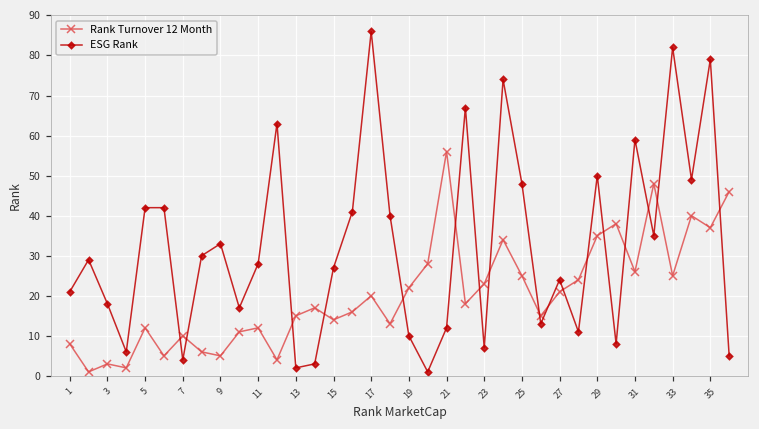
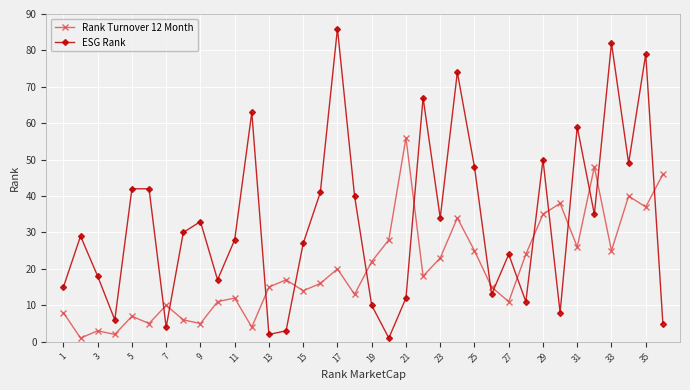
ESG Rank, 1: 21 -> 15
Rank Turnover 12 Month, 5: 12 -> 7
ESG Rank, 23: 7 -> 34
Rank Turnover 12 Month, 27: 21 -> 11
